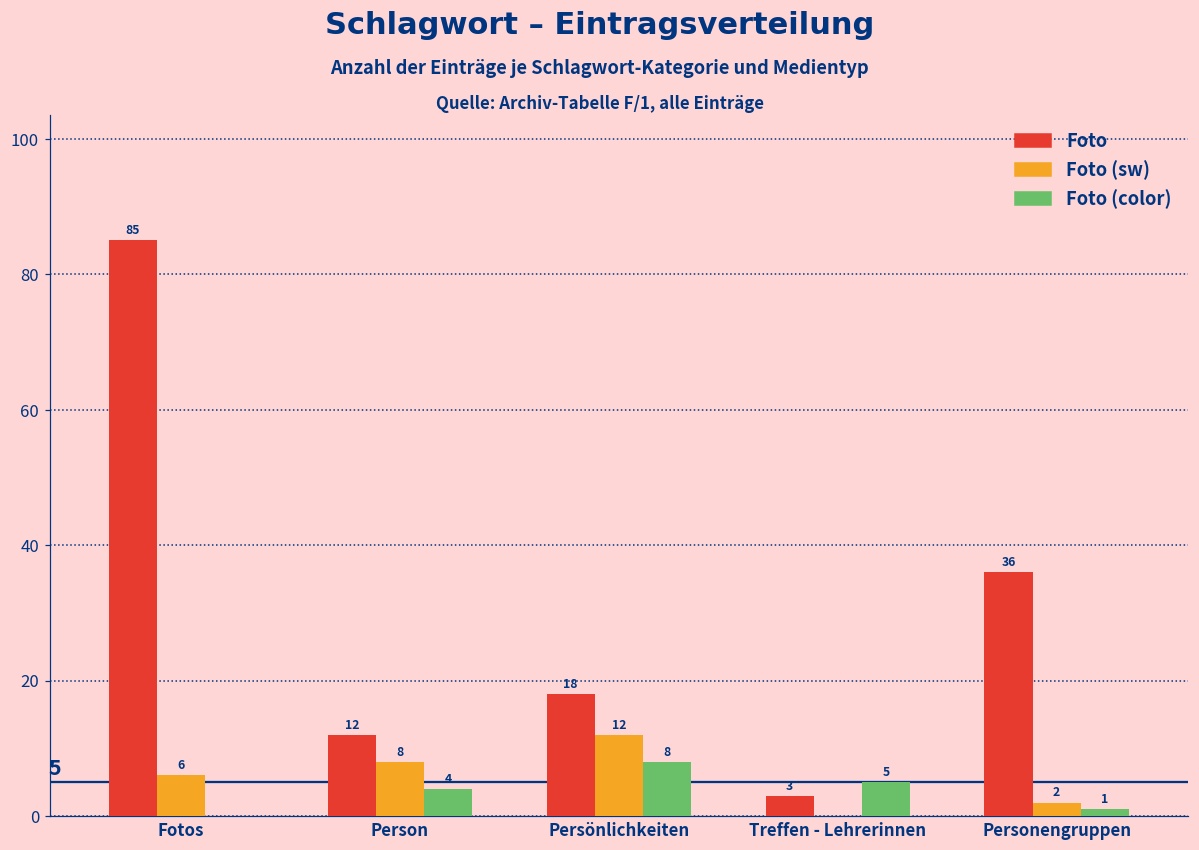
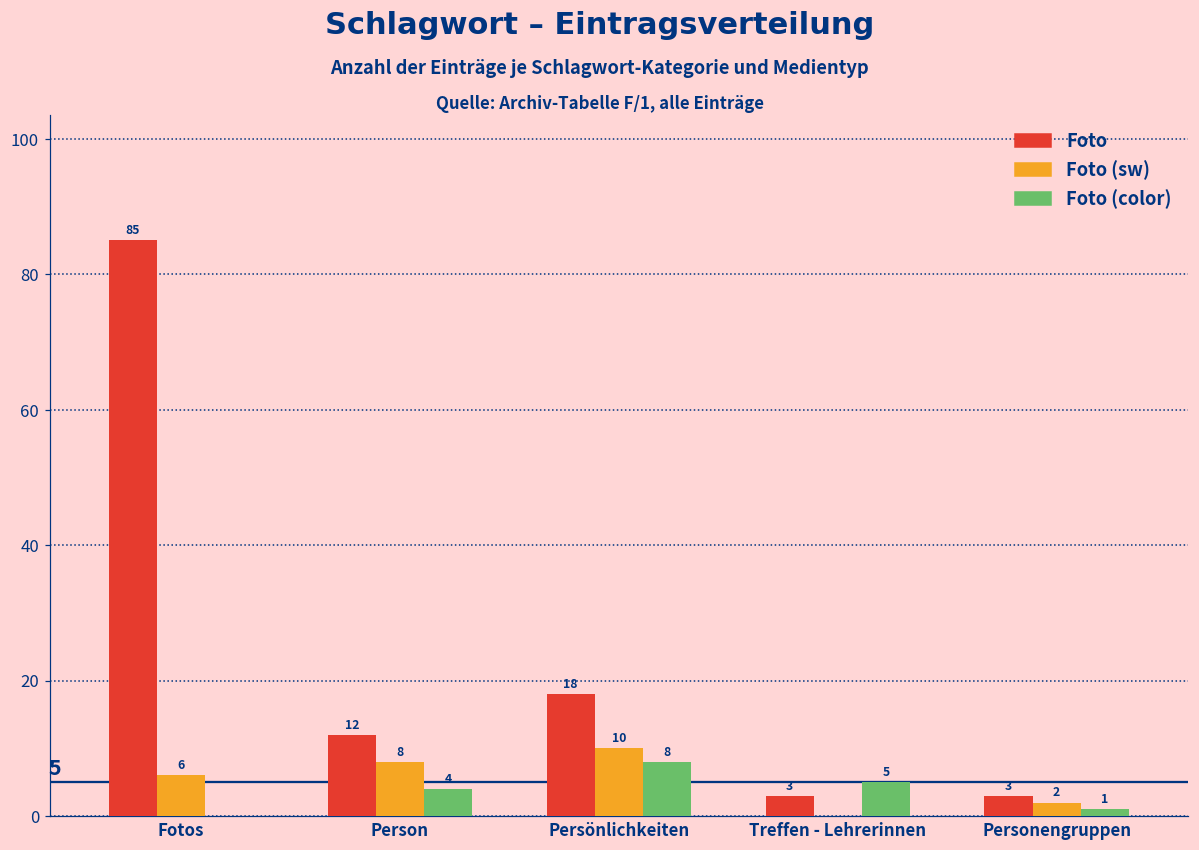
Foto (sw), Persönlichkeiten: 12 -> 10
Foto, Personengruppen: 36 -> 3
